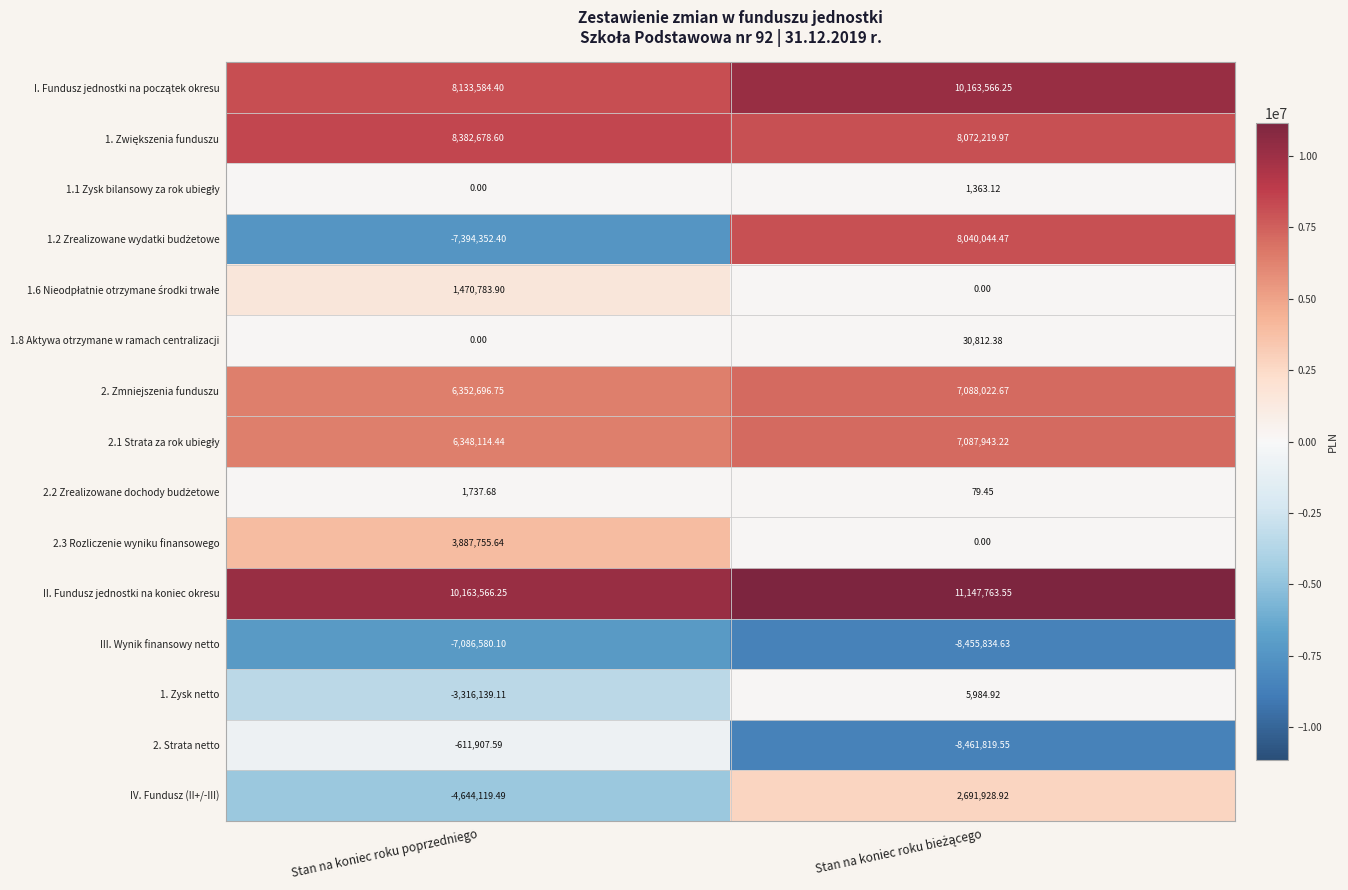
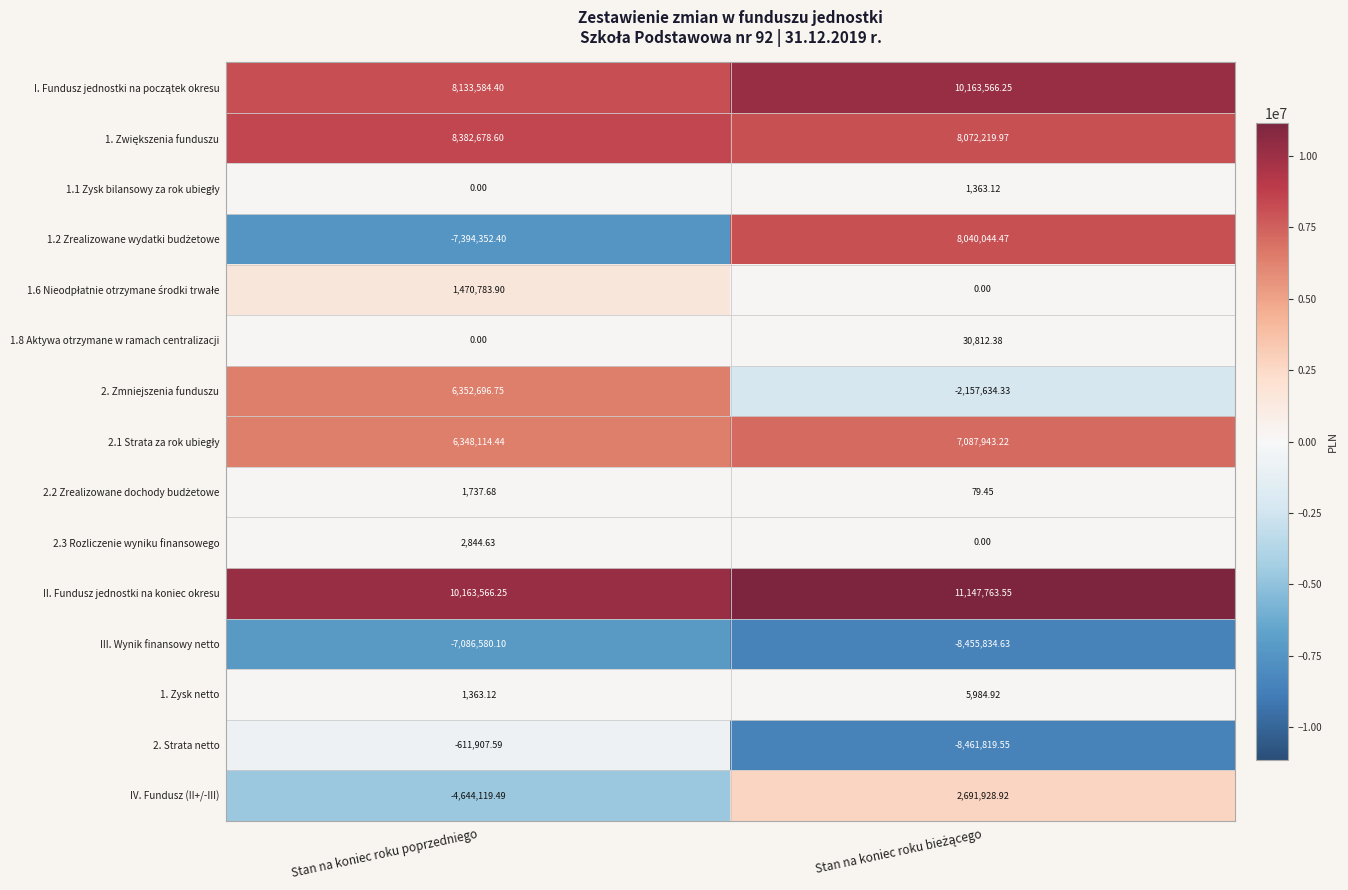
2. Zmniejszenia funduszu, Stan na koniec roku bieżącego: 7,088,022.67 -> -2,157,634.33
2.3 Rozliczenie wyniku finansowego, Stan na koniec roku poprzedniego: 3,887,755.64 -> 2,844.63
1. Zysk netto, Stan na koniec roku poprzedniego: -3,316,139.11 -> 1,363.12
